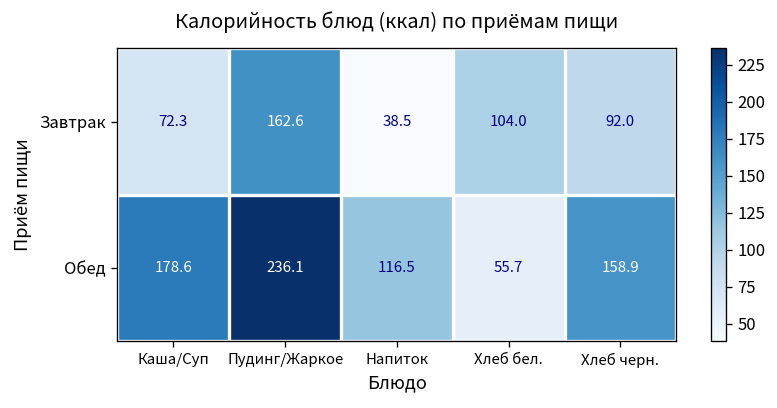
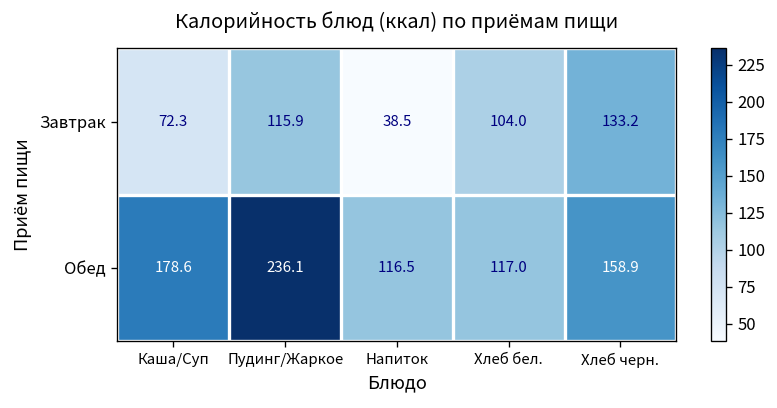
Завтрак, Пудинг/Жаркое: 162.6 -> 115.9
Завтрак, Хлеб черн.: 92.0 -> 133.2
Обед, Хлеб бел.: 55.7 -> 117.0
